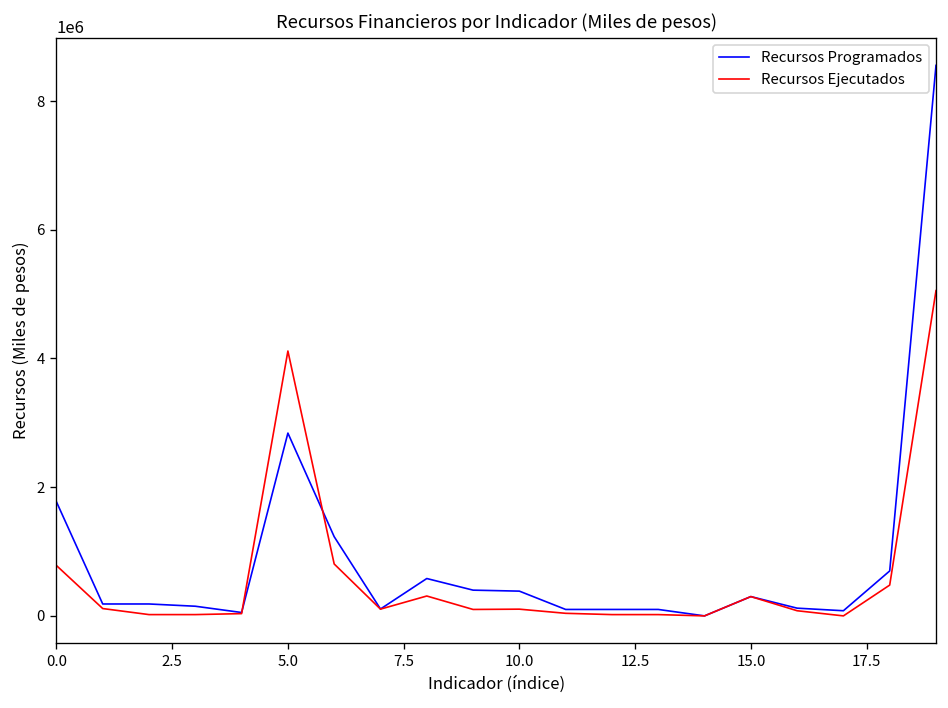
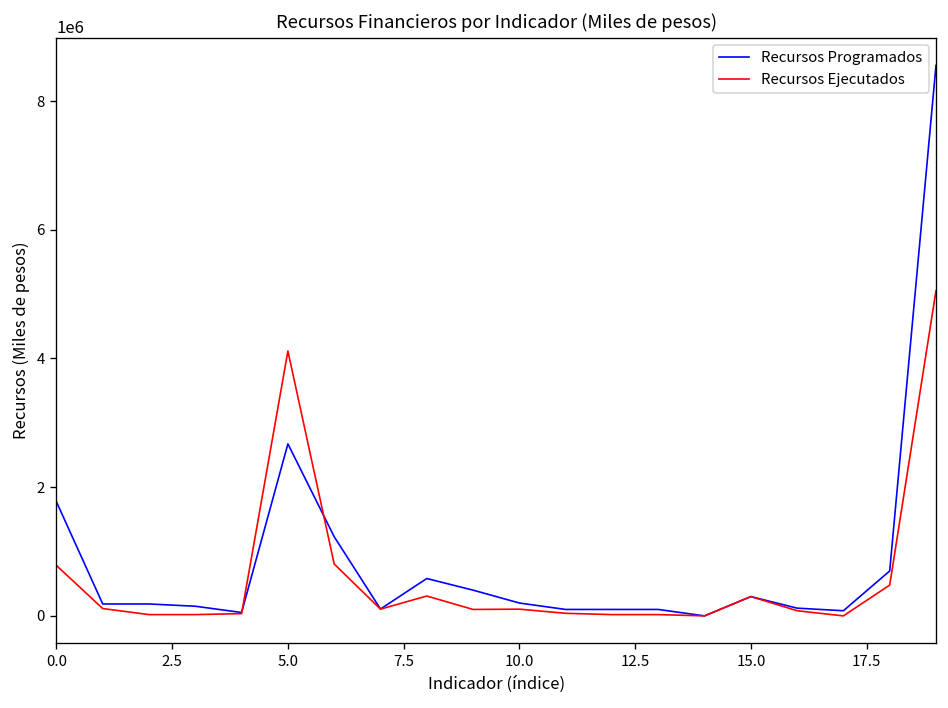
Recursos Programados, 5.0: 2800000 -> 2700000
Recursos Programados, 10.0: 400000 -> 200000
